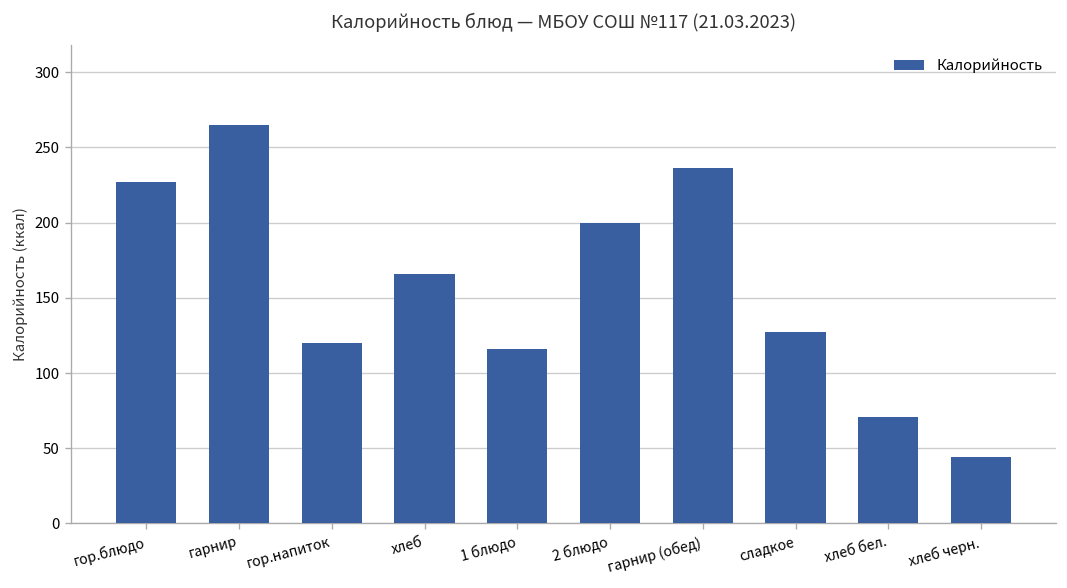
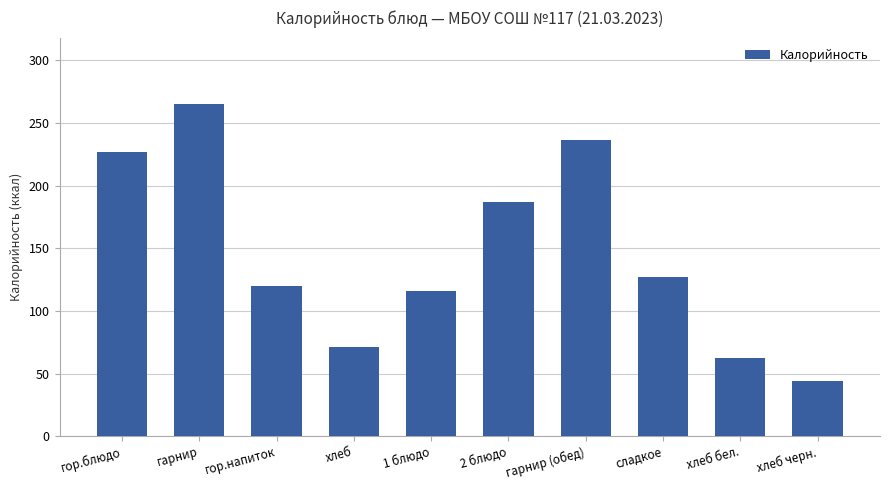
хлеб: 166 -> 71
2 блюдо: 200 -> 187
хлеб бел.: 71 -> 62
